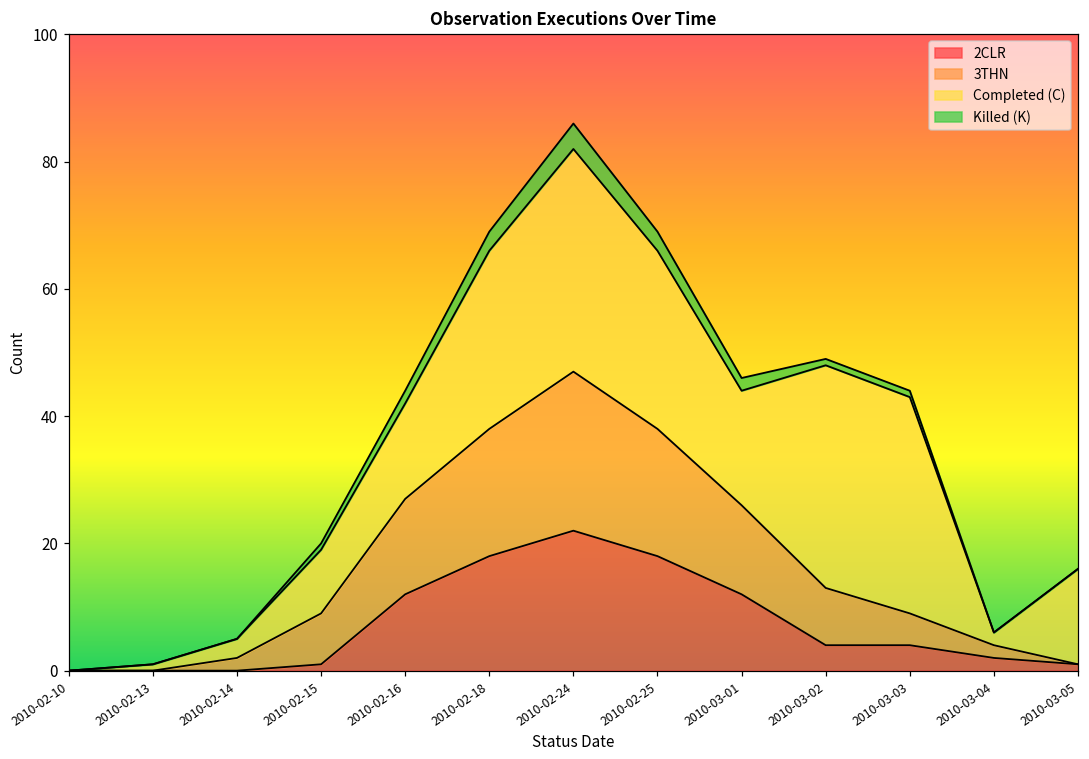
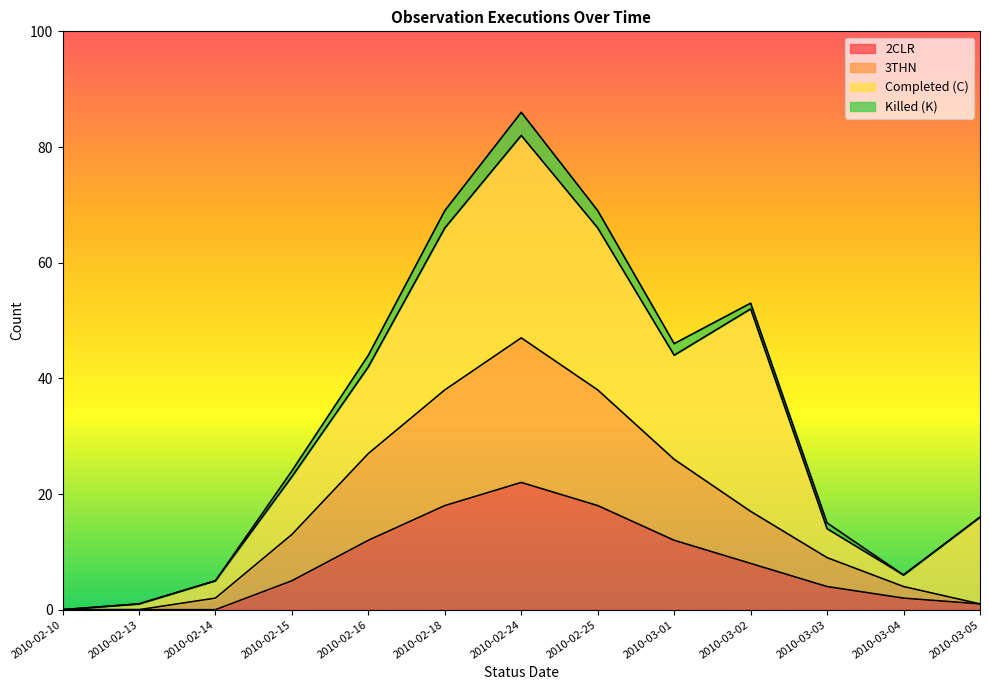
2CLR, 2010-02-15: 1 -> 5
2CLR, 2010-03-02: 4 -> 8
Completed (C), 2010-03-03: 34 -> 5
